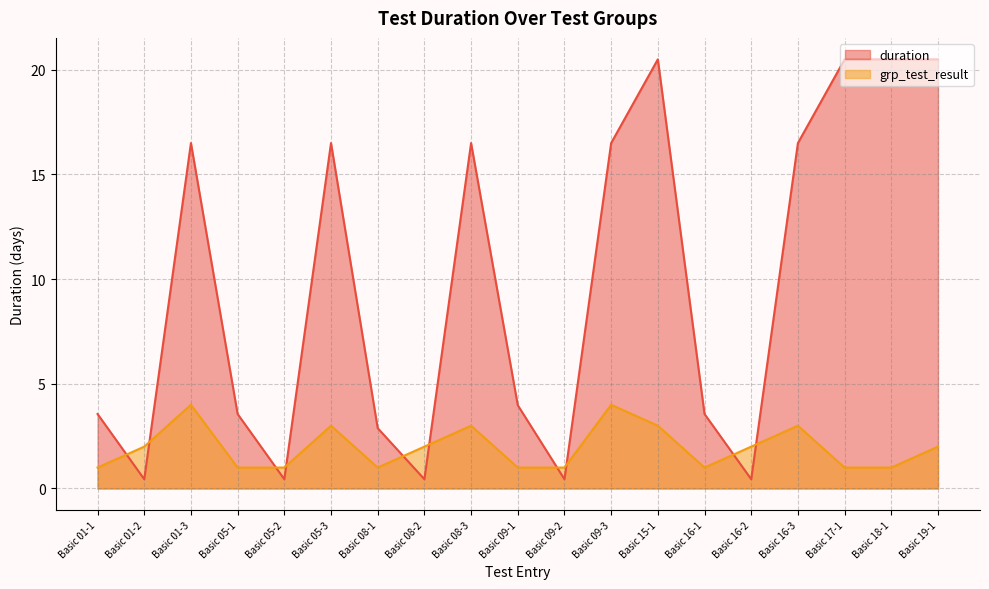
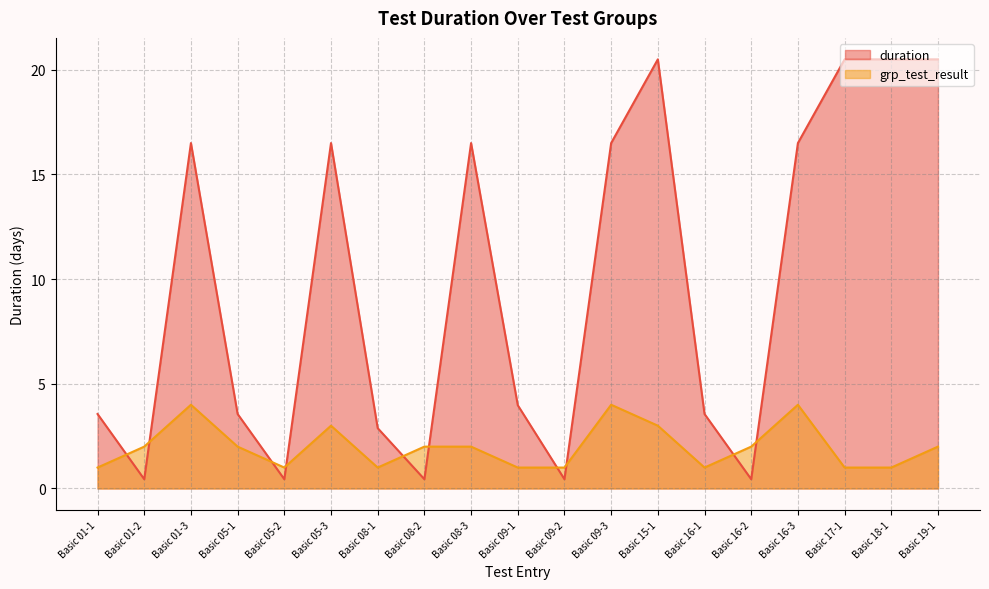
grp_test_result, Basic 05-1: 1 -> 2
grp_test_result, Basic 08-3: 3 -> 2
grp_test_result, Basic 16-3: 3 -> 4
